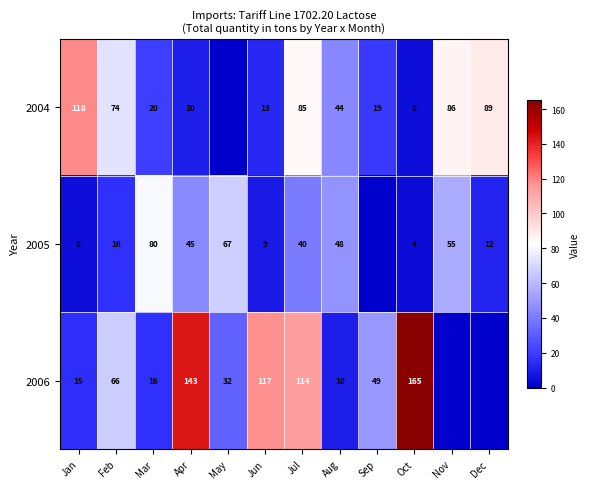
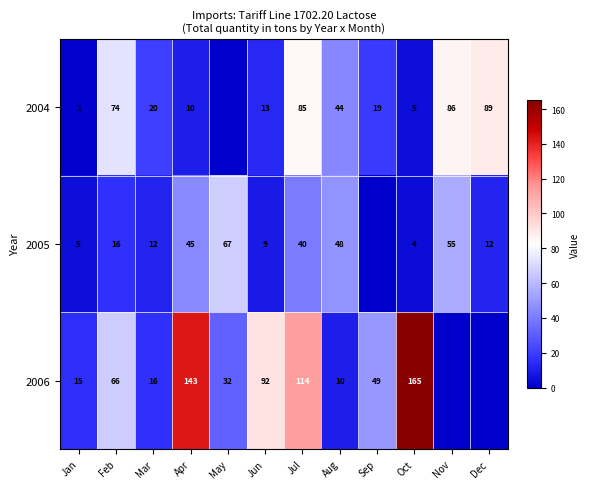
2004, Jan: 118 -> 1
2005, Mar: 80 -> 12
2006, Jun: 117 -> 92
